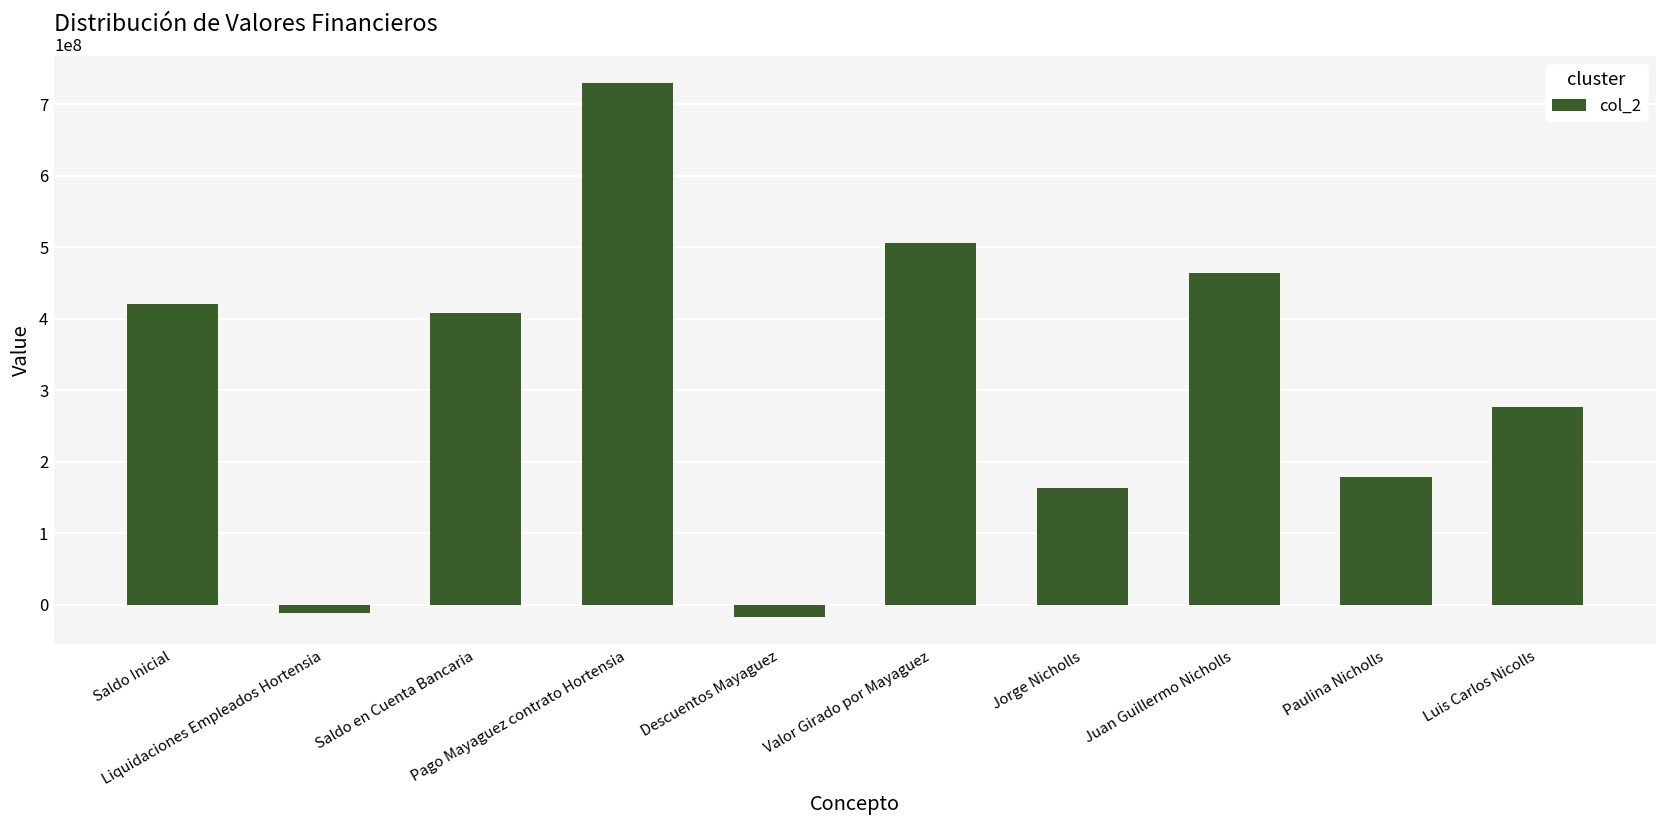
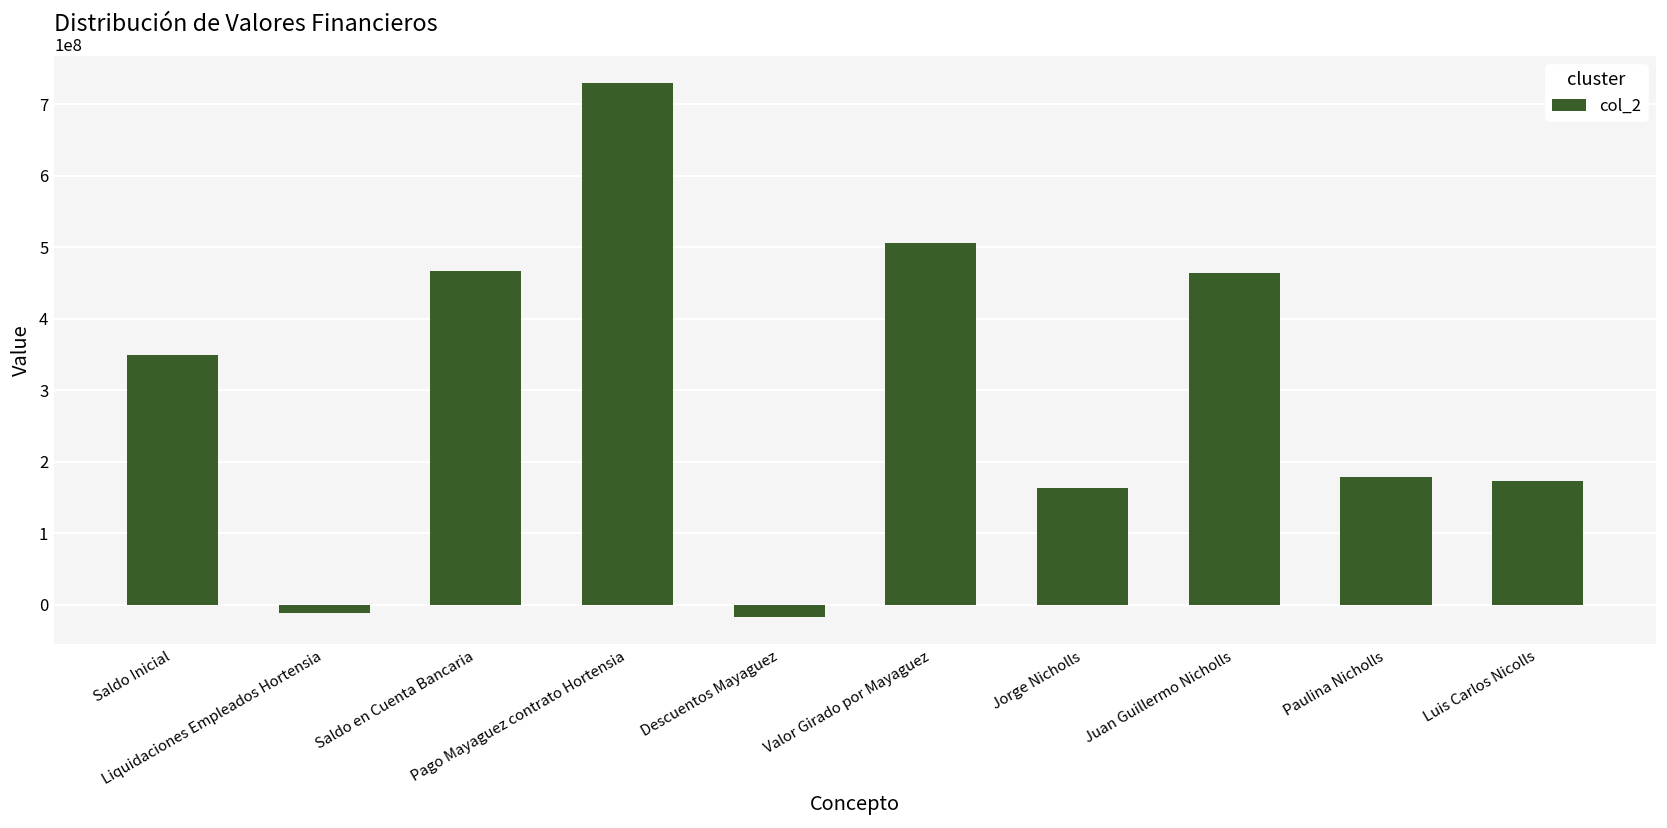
Saldo Inicial: 420000000 -> 350000000
Saldo en Cuenta Bancaria: 410000000 -> 470000000
Luis Carlos Nicolls: 280000000 -> 170000000
